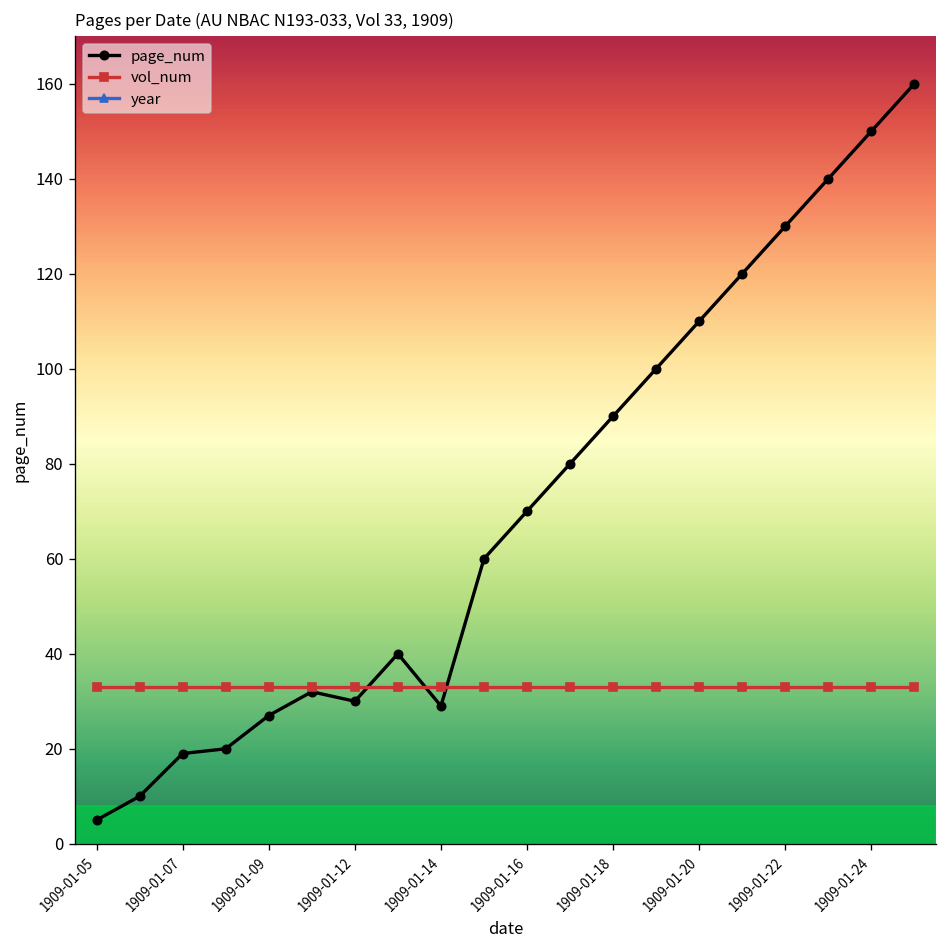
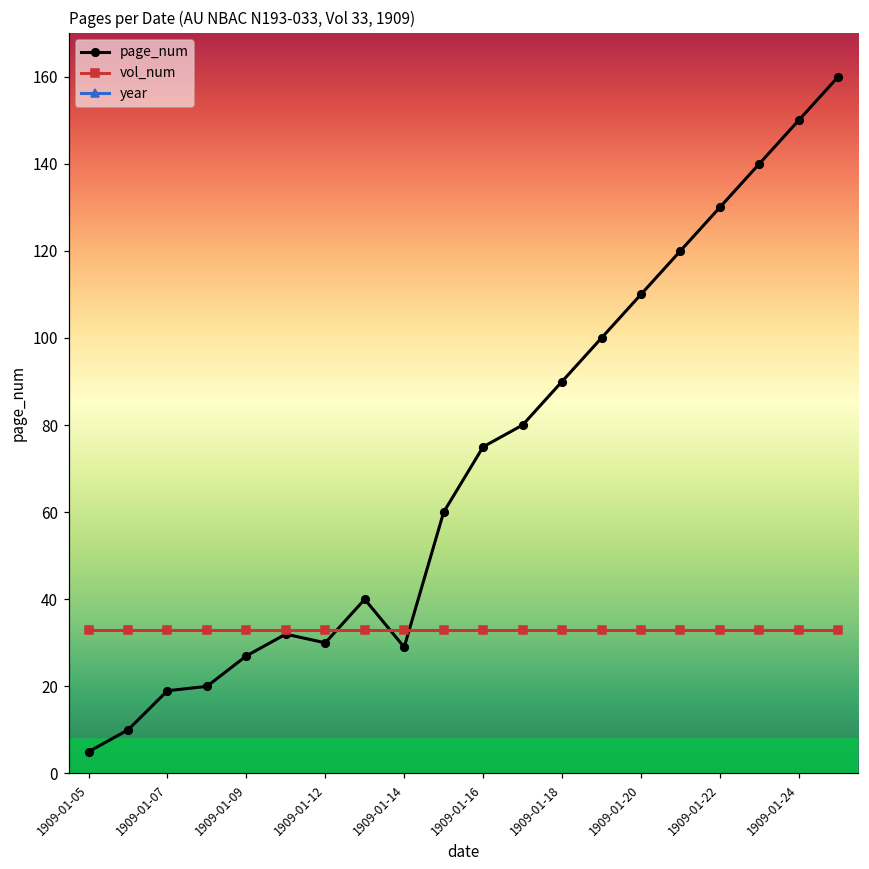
page_num, 1909-01-16: 70 -> 75
